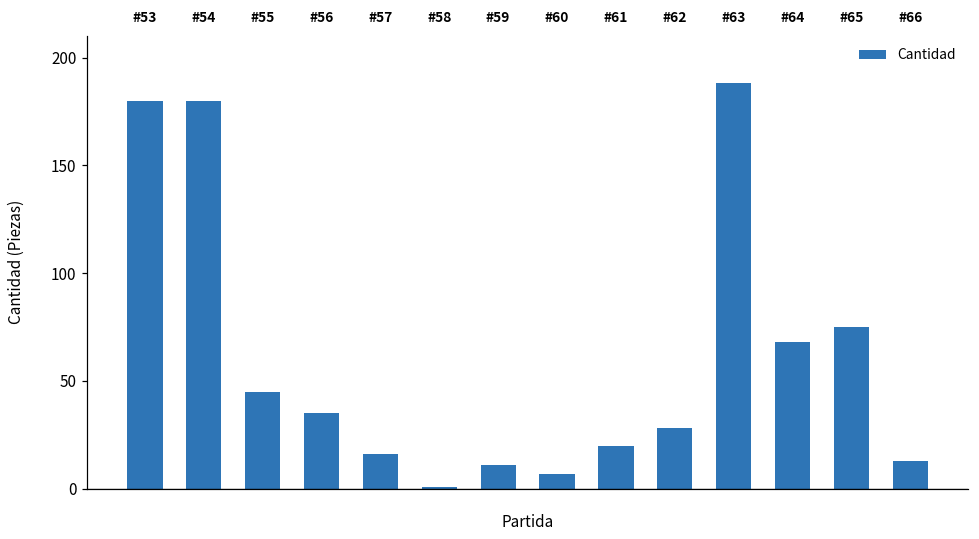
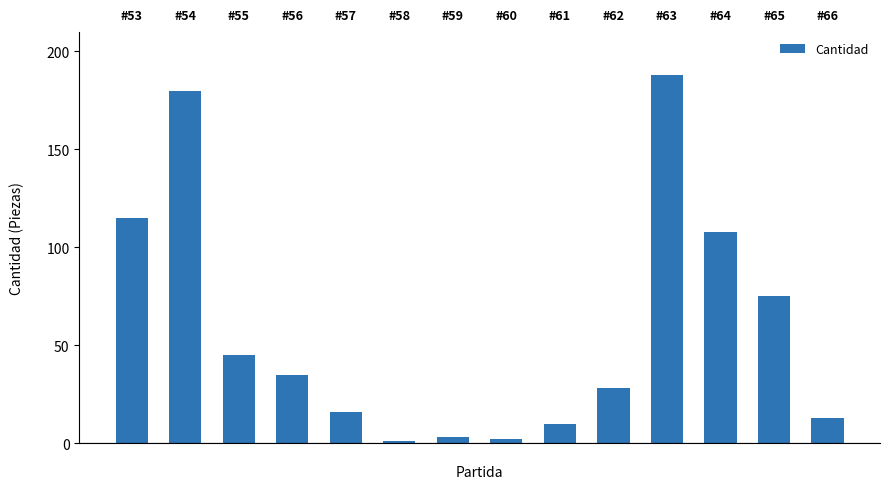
#53: 180 -> 115
#59: 11 -> 3
#60: 7 -> 2
#61: 20 -> 10
#64: 68 -> 108
